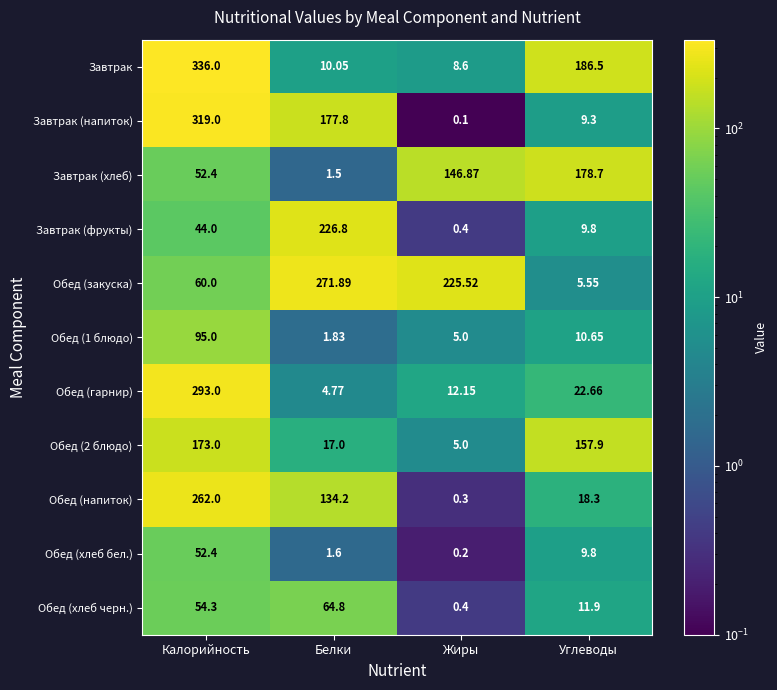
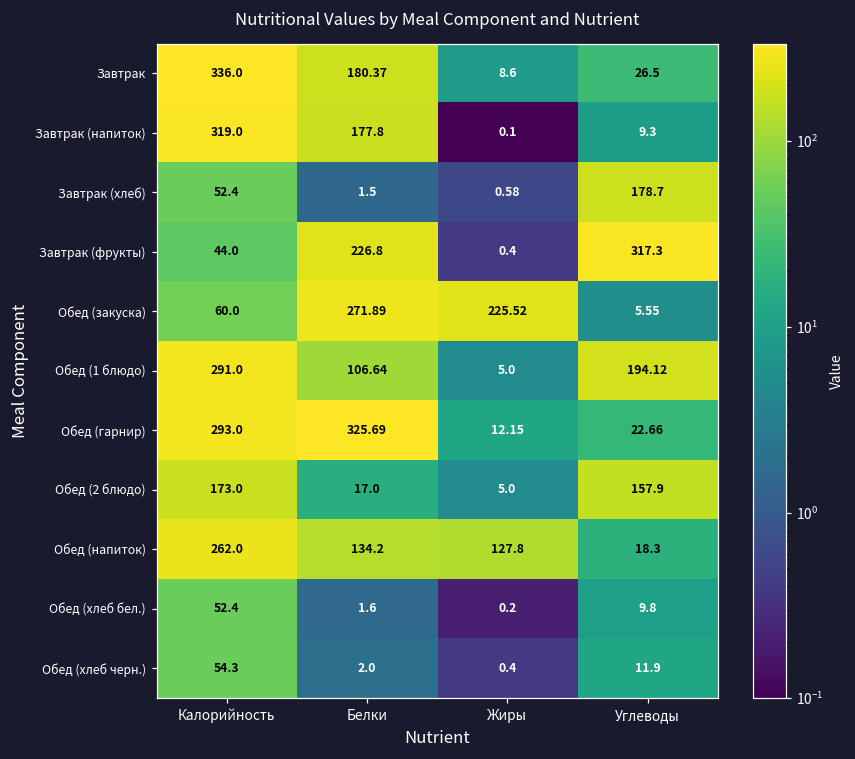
Завтрак, Белки: 10.05 -> 180.37
Завтрак, Углеводы: 186.5 -> 26.5
Завтрак (хлеб), Жиры: 146.87 -> 0.58
Завтрак (фрукты), Углеводы: 9.8 -> 317.3
Обед (1 блюдо), Калорийность: 95.0 -> 291.0
Обед (1 блюдо), Белки: 1.83 -> 106.64
Обед (1 блюдо), Углеводы: 10.65 -> 194.12
Обед (гарнир), Белки: 4.77 -> 325.69
Обед (напиток), Жиры: 0.3 -> 127.8
Обед (хлеб черн.), Белки: 64.8 -> 2.0
